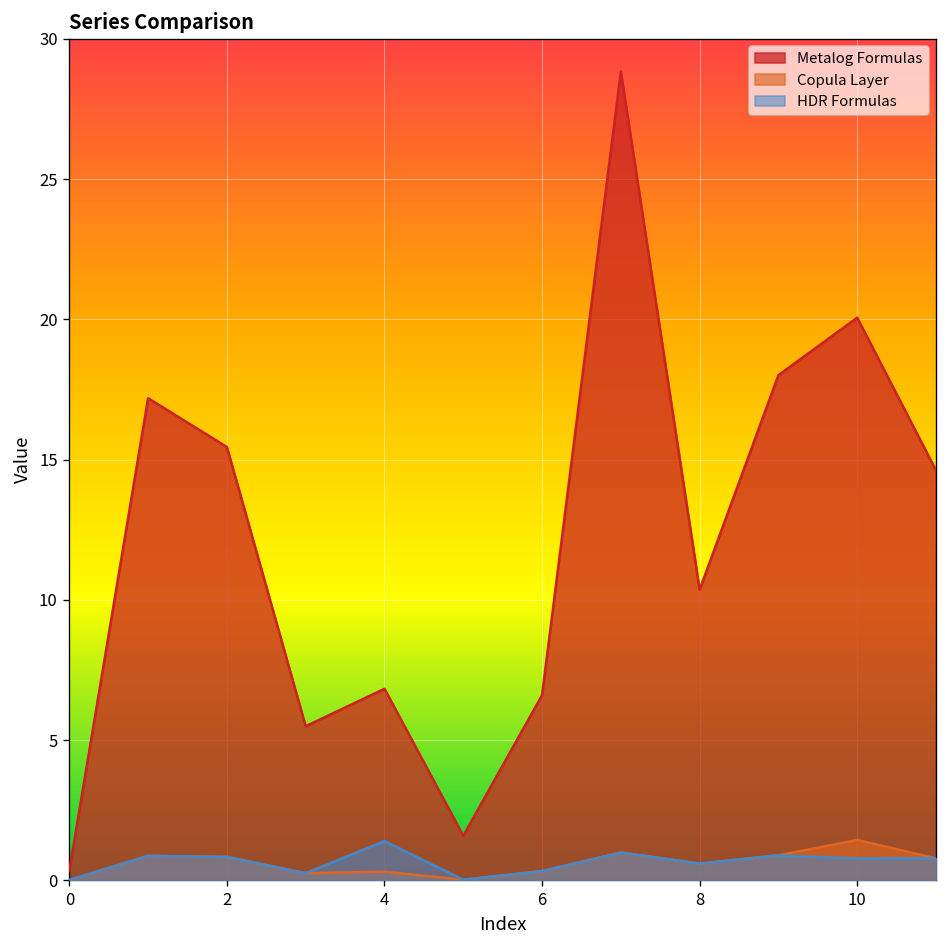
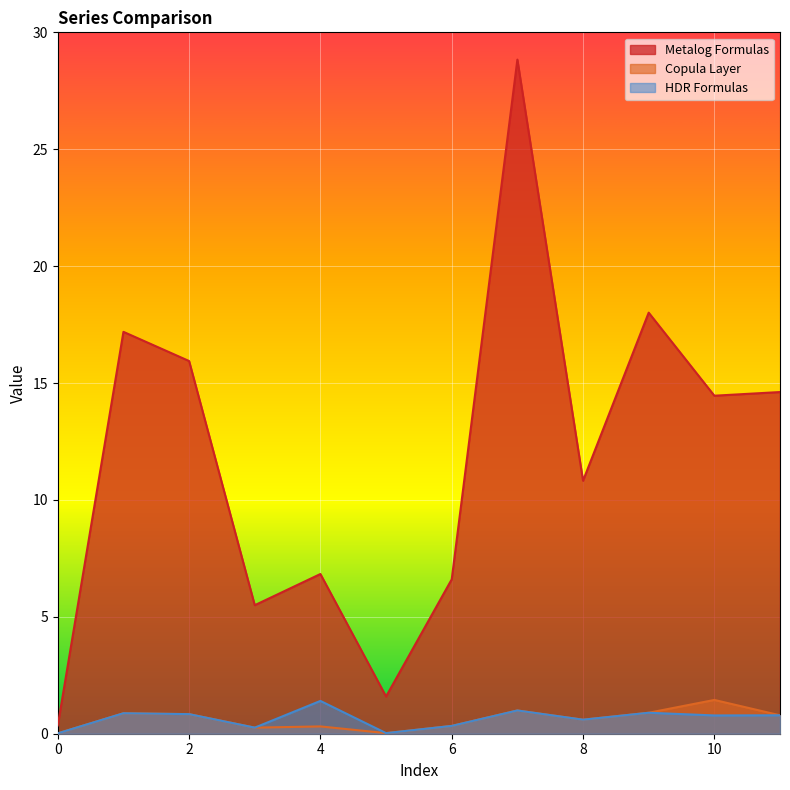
Metalog Formulas, 2: 15.4 -> 15.9
Metalog Formulas, 8: 10.4 -> 10.8
Metalog Formulas, 10: 20.1 -> 14.5
